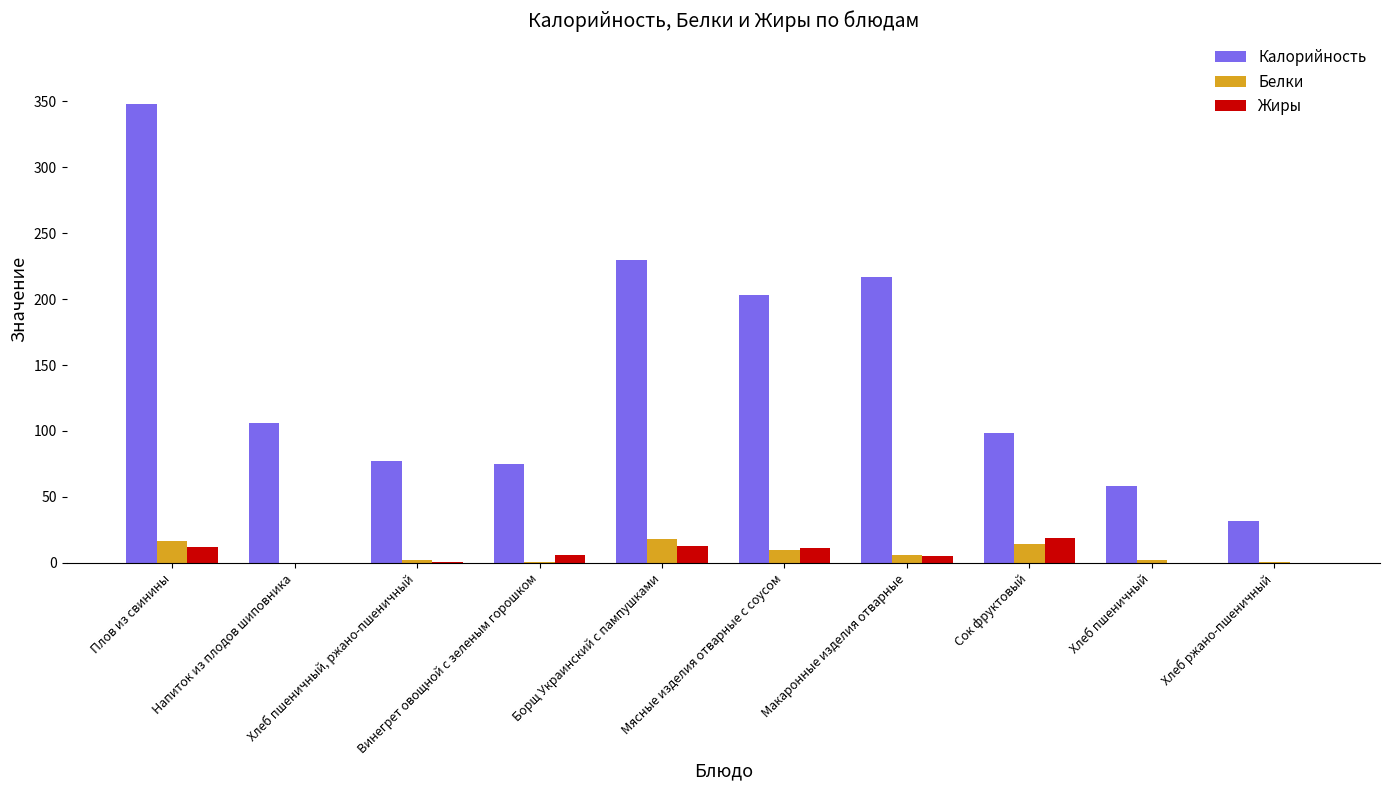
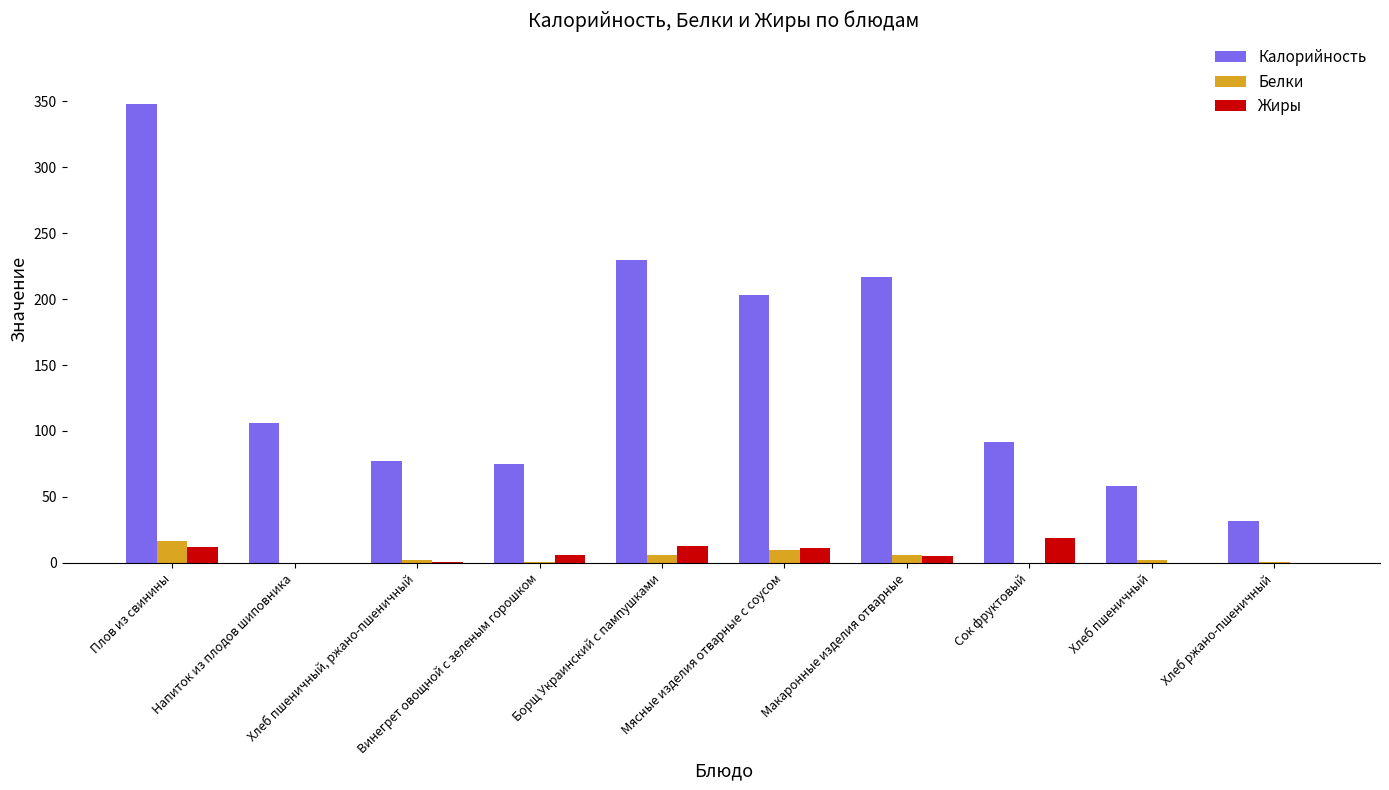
Белки, Борщ Украинский с пампушками: 18 -> 6
Калорийность, Сок фруктовый: 99 -> 92
Белки, Сок фруктовый: 14 -> 0
